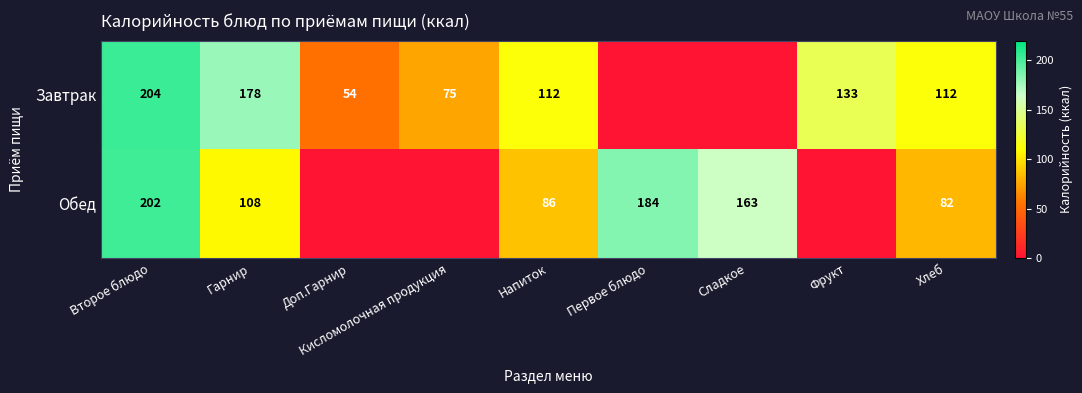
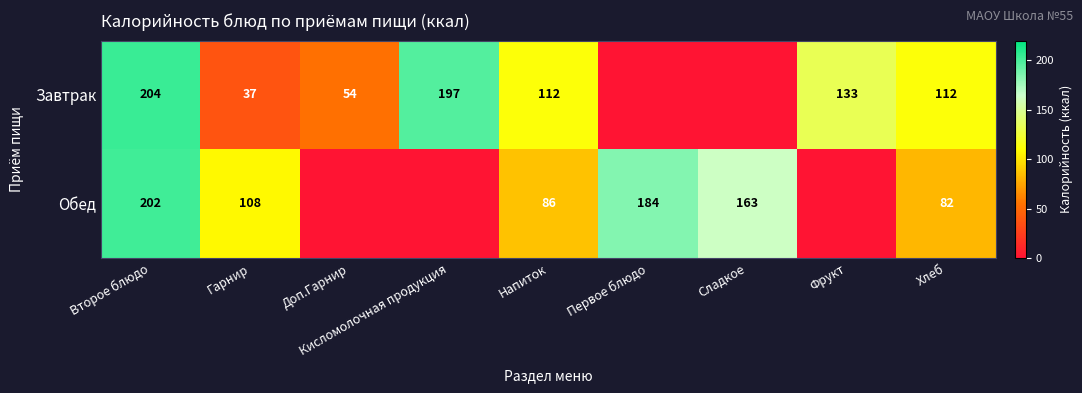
Завтрак, Гарнир: 178 -> 37
Завтрак, Кисломолочная продукция: 75 -> 197
